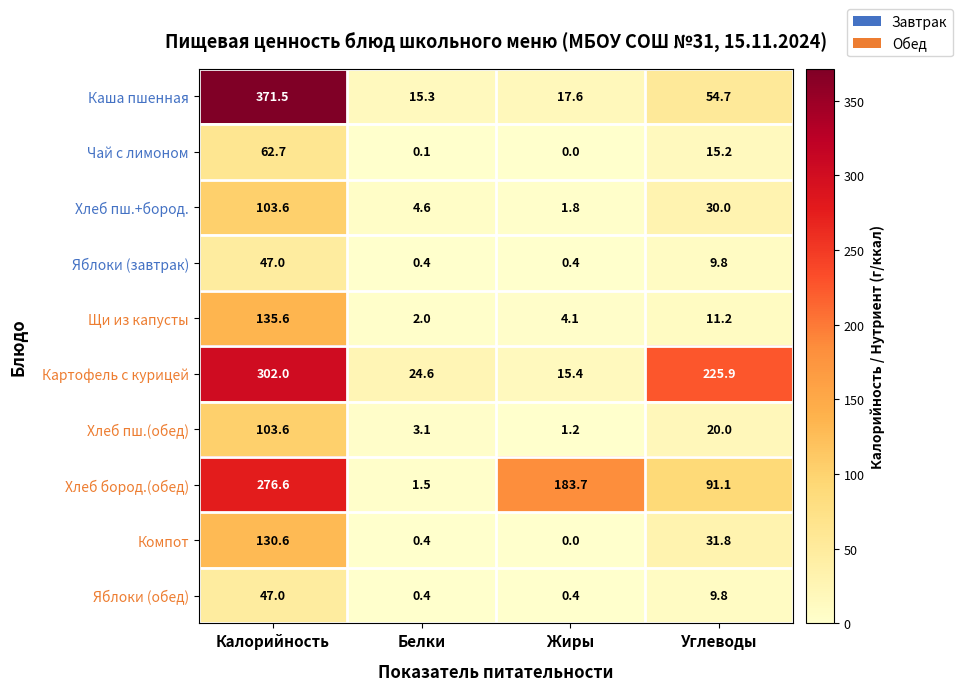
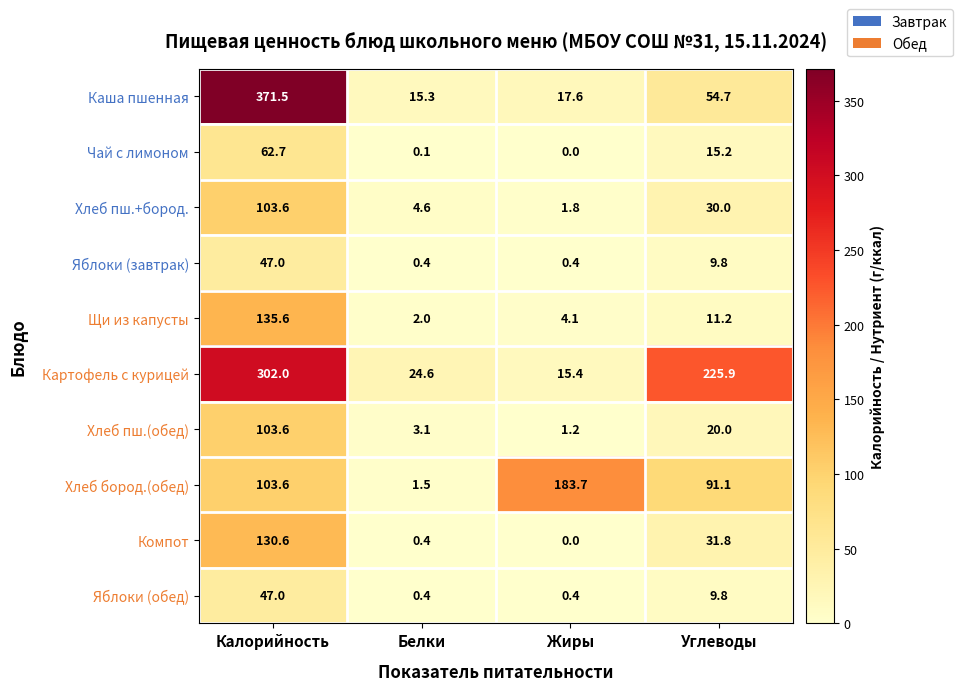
Хлеб бород.(обед), Калорийность: 276.6 -> 103.6
